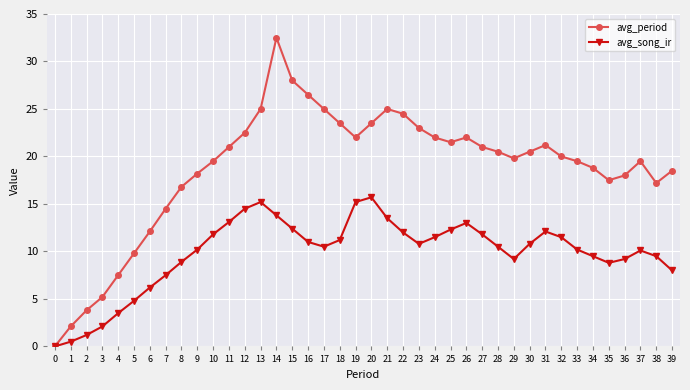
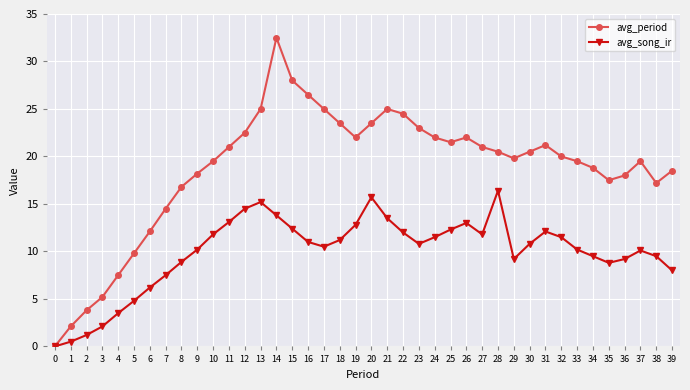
avg_song_ir, 19: 15 -> 13
avg_song_ir, 28: 11 -> 16
